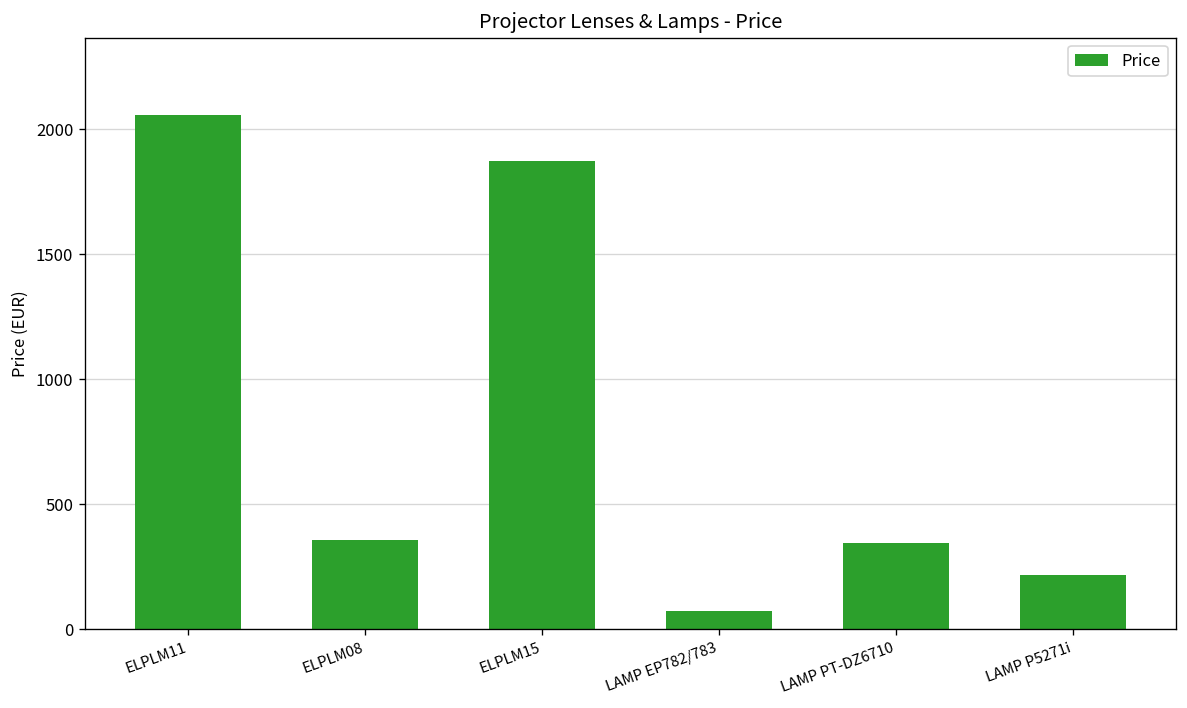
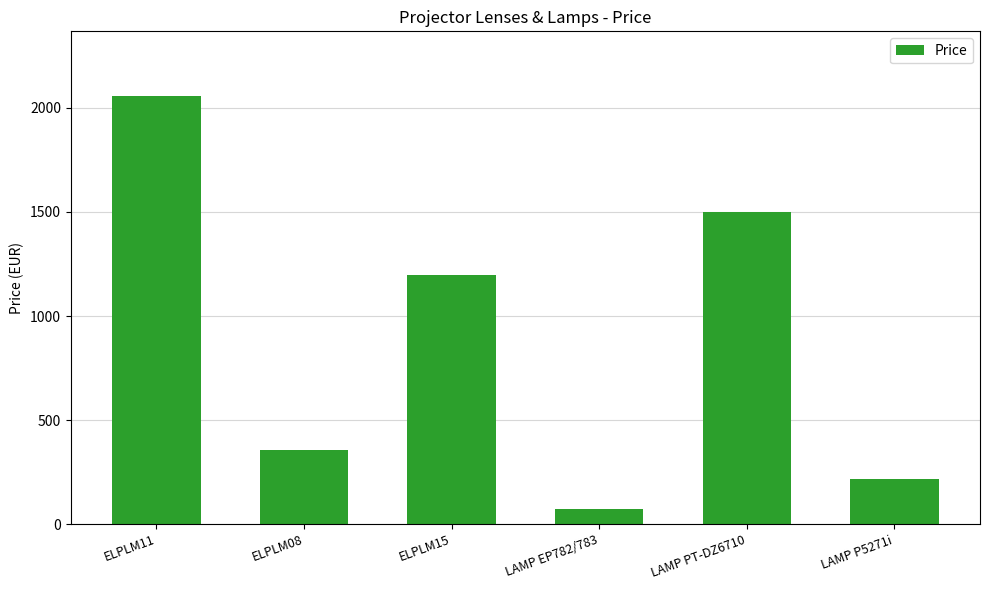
ELPLM15: 1880 -> 1200
LAMP PT-DZ6710: 350 -> 1500
